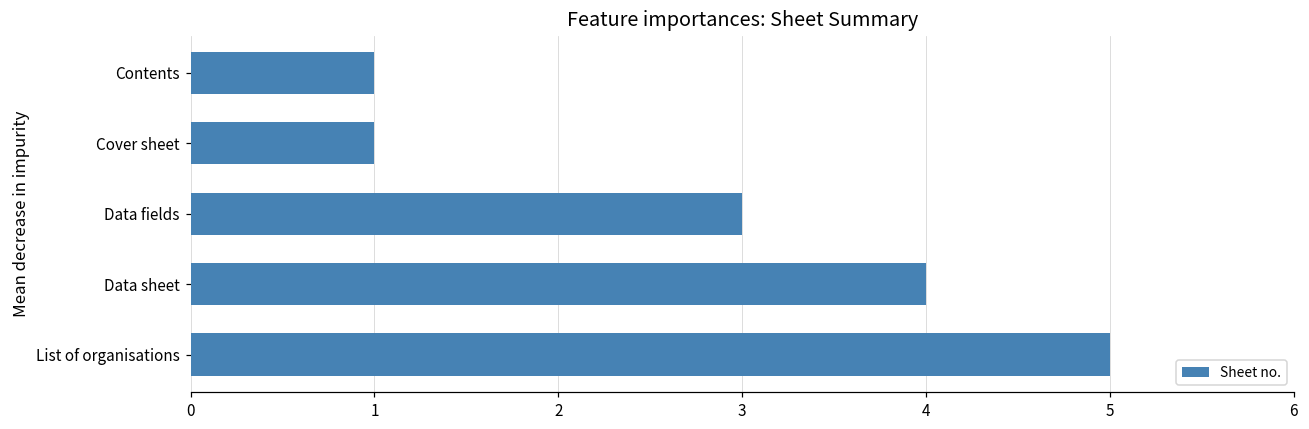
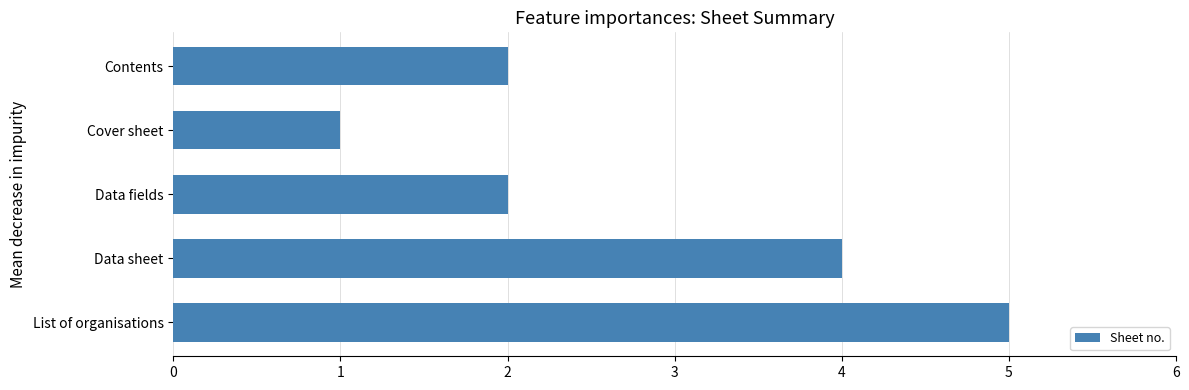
Contents: 1 -> 2
Data fields: 3 -> 2
